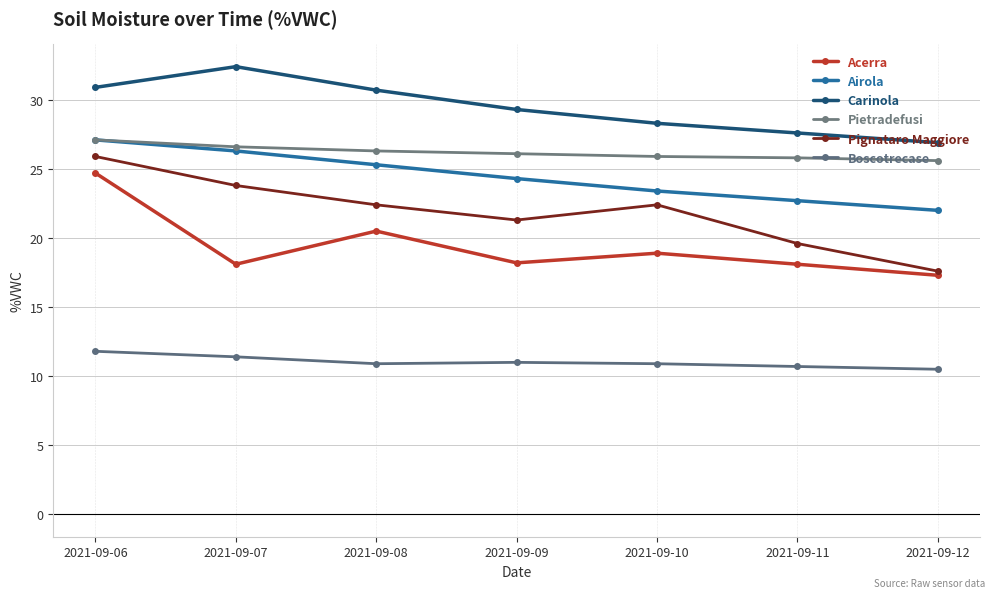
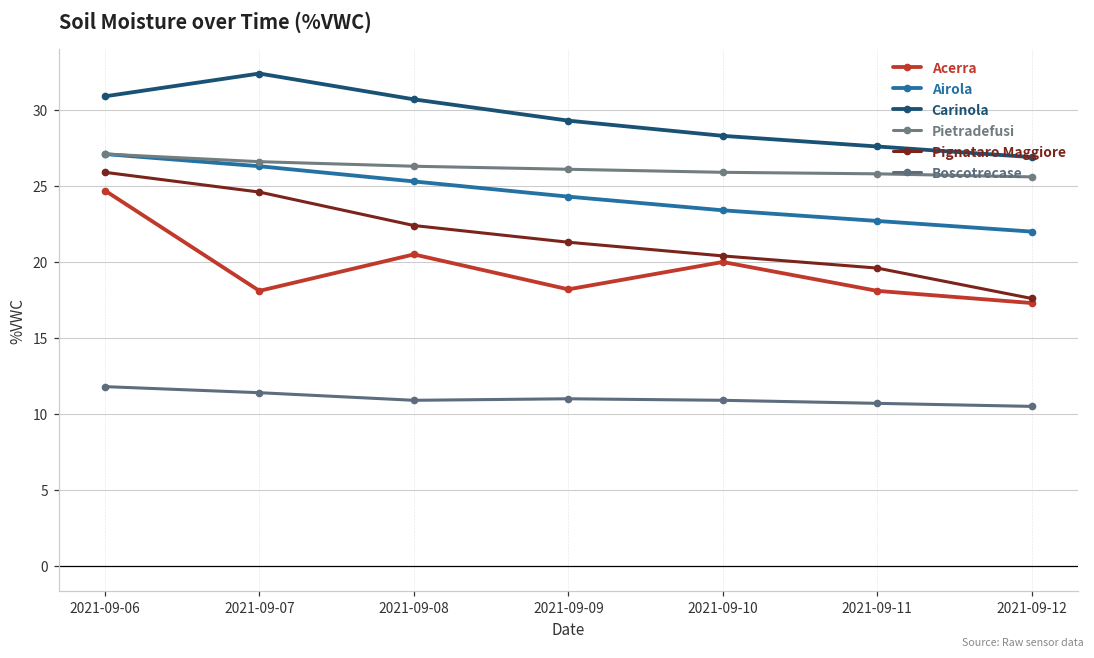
Pignataro Maggiore, 2021-09-07: 23.8 -> 24.6
Acerra, 2021-09-10: 18.9 -> 20.0
Pignataro Maggiore, 2021-09-10: 22.4 -> 20.4
